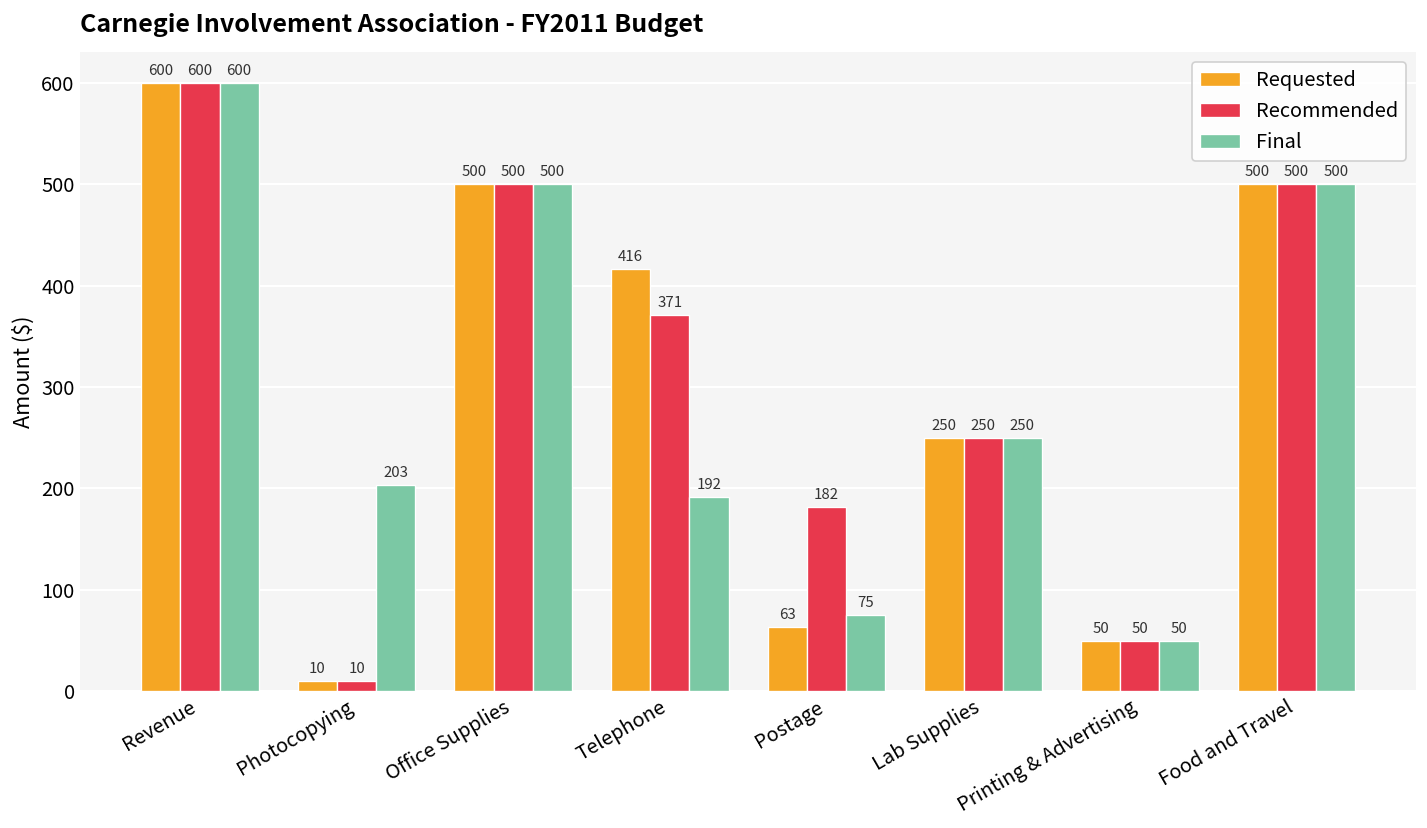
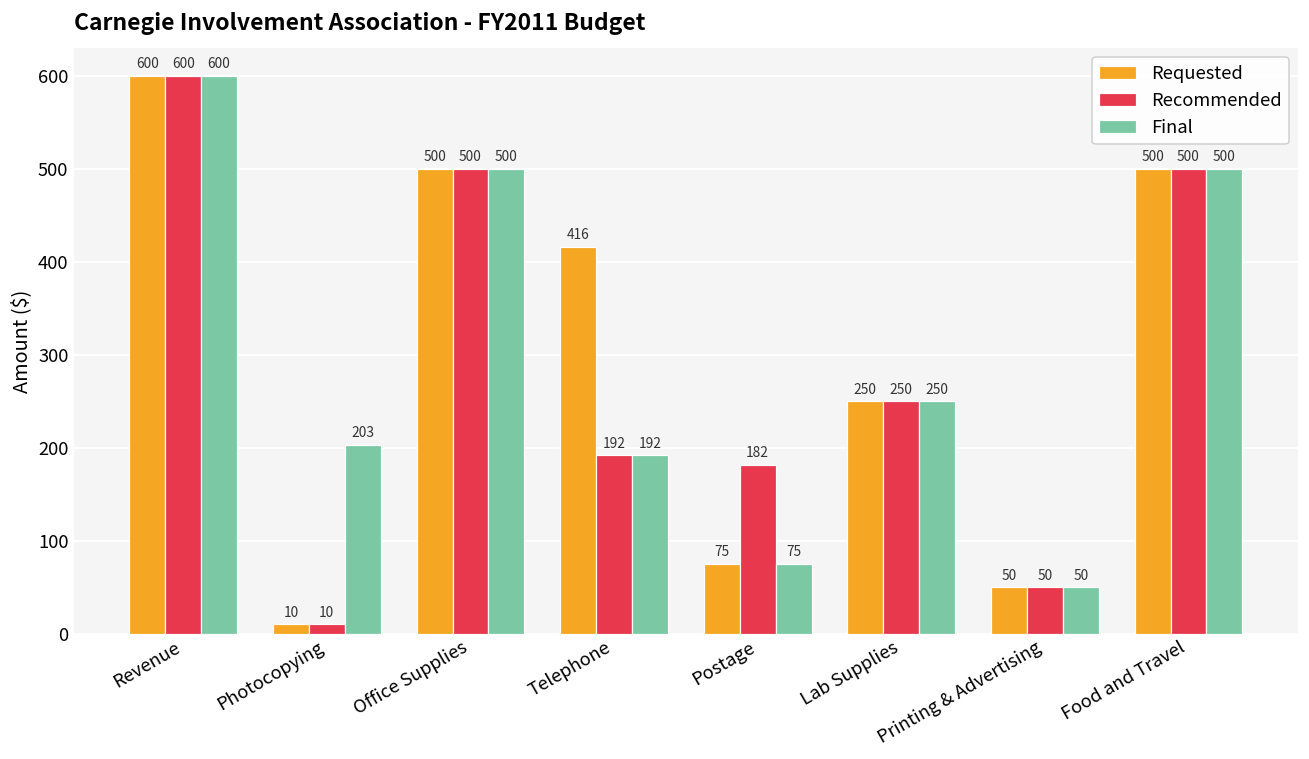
Recommended, Telephone: 371 -> 192
Requested, Postage: 63 -> 75
